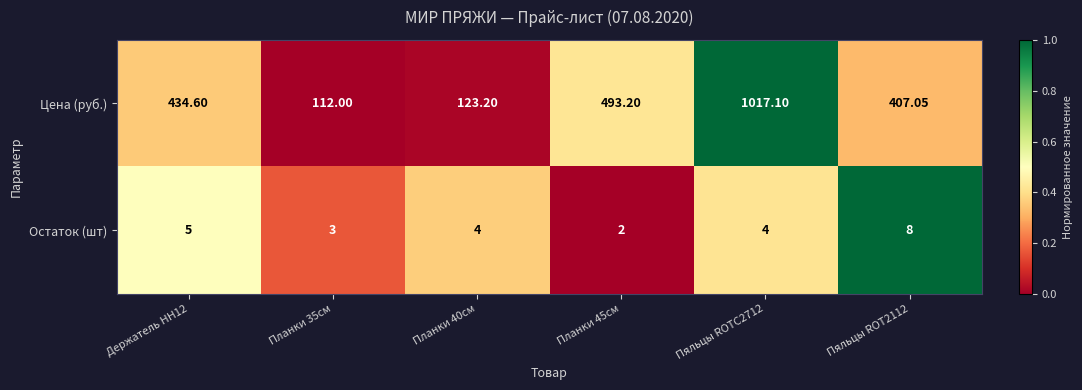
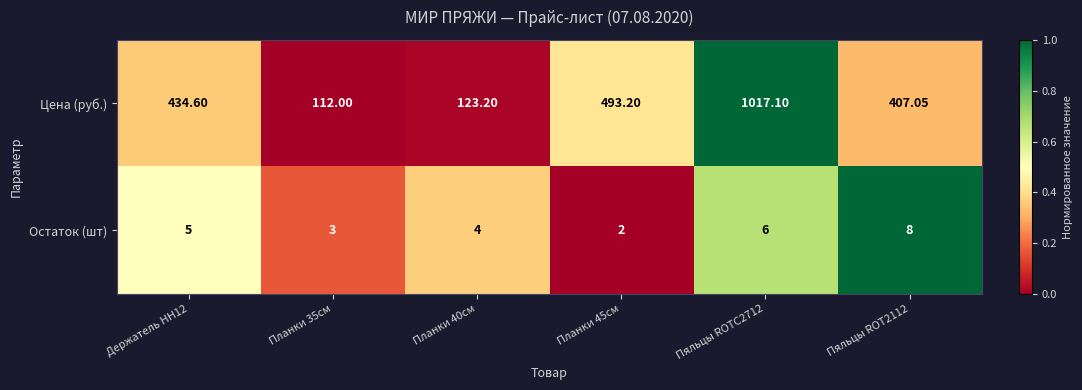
Остаток (шт), Пяльцы ROTC2712: 4 -> 6
